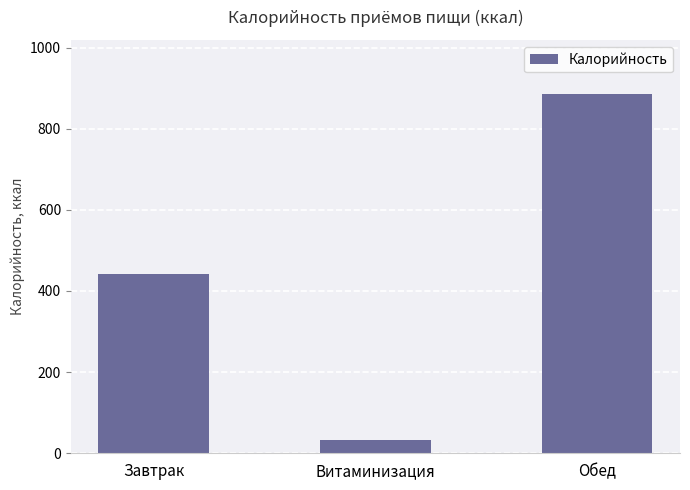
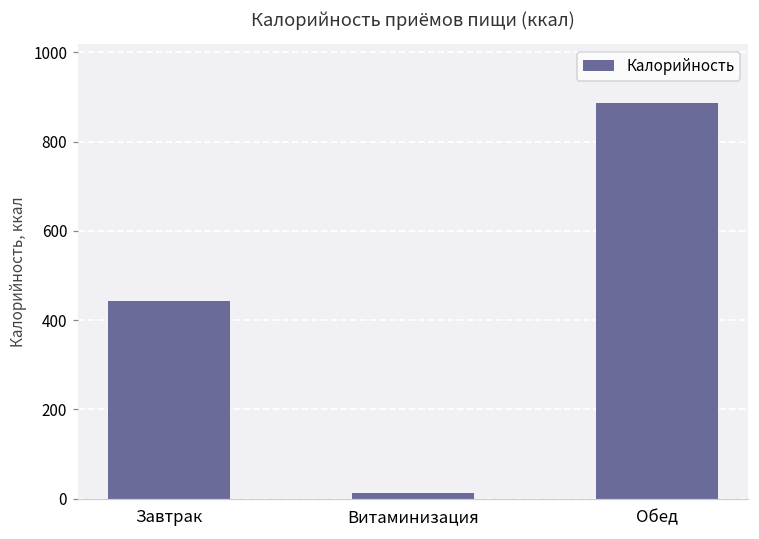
Витаминизация: 30 -> 10
